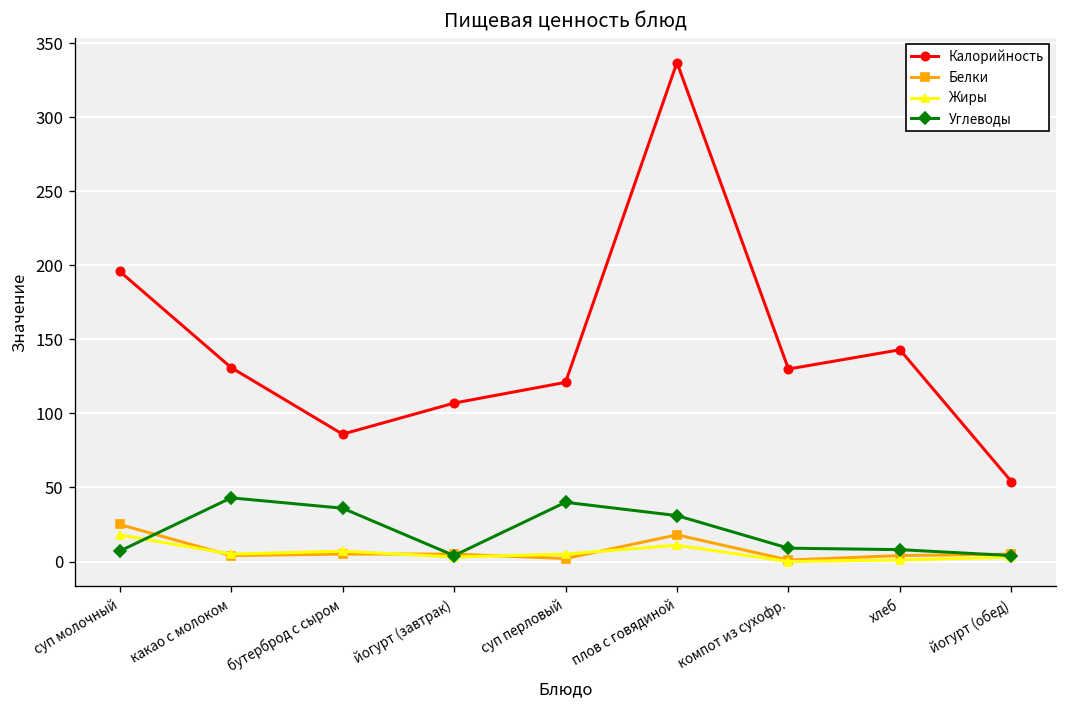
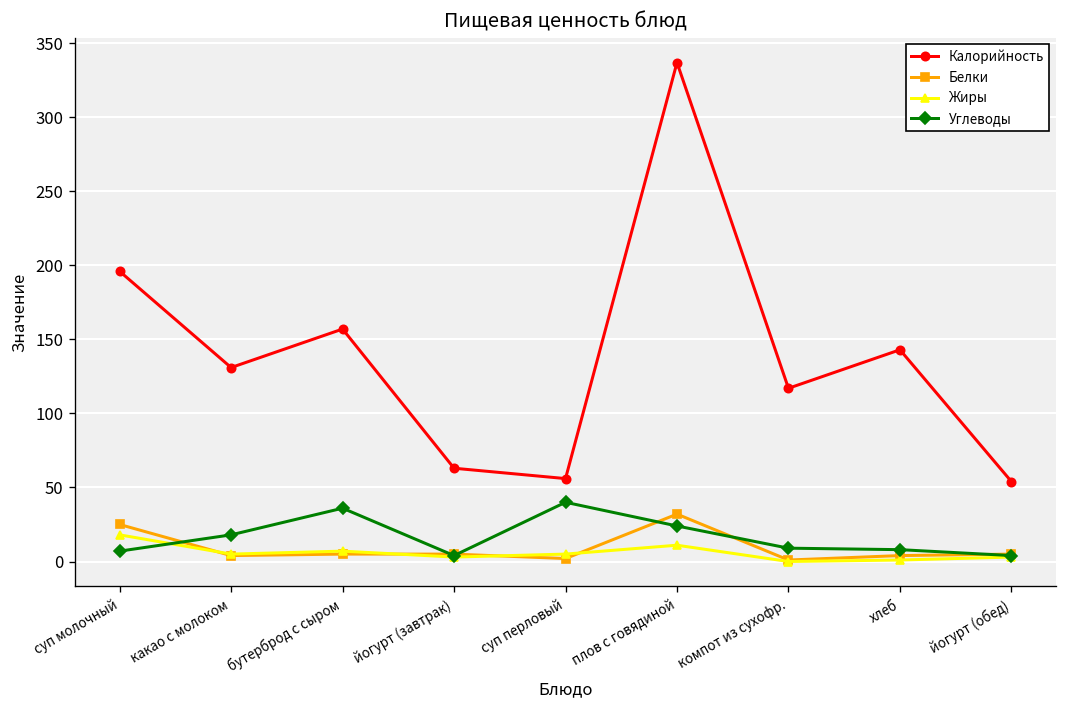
Углеводы, какао с молоком: 43 -> 18
Калорийность, бутерброд с сыром: 86 -> 157
Калорийность, йогурт (завтрак): 107 -> 63
Калорийность, суп перловый: 121 -> 56
Белки, плов с говядиной: 18 -> 32
Углеводы, плов с говядиной: 31 -> 24
Калорийность, компот из сухофр.: 130 -> 117
